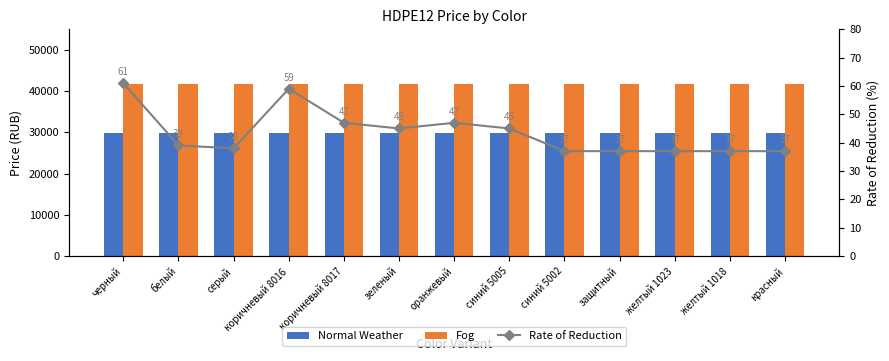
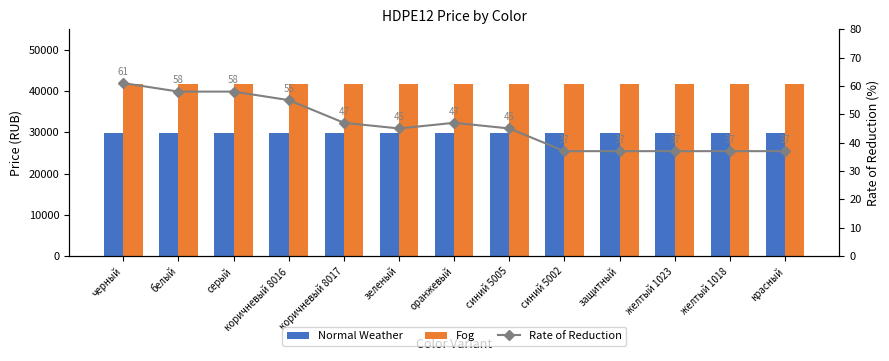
Rate of Reduction, белый: 39 -> 58
Rate of Reduction, серый: 38 -> 58
Rate of Reduction, коричневый 8016: 59 -> 55
